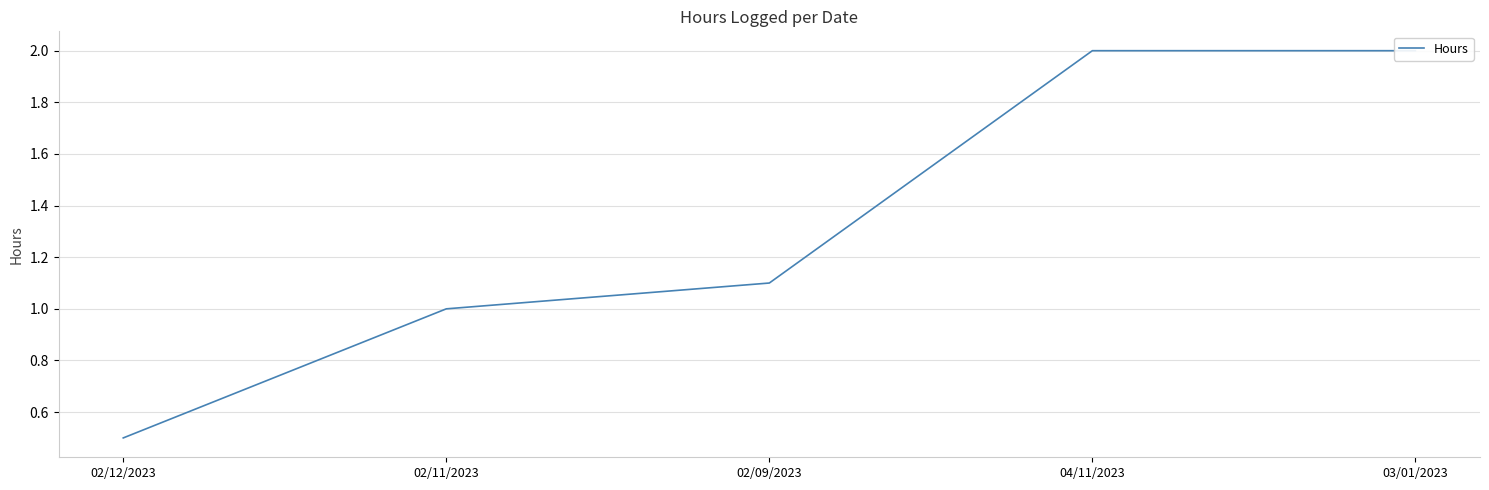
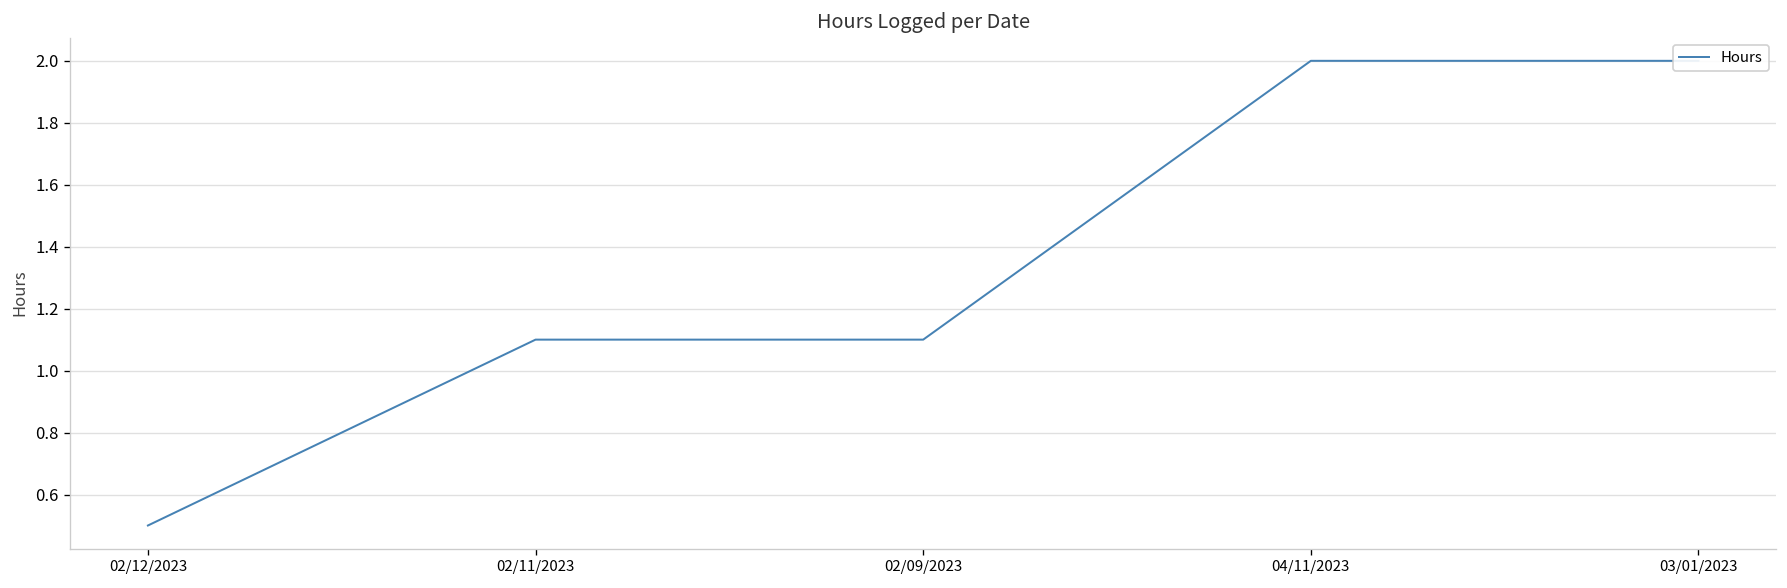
02/11/2023: 1.0 -> 1.1
